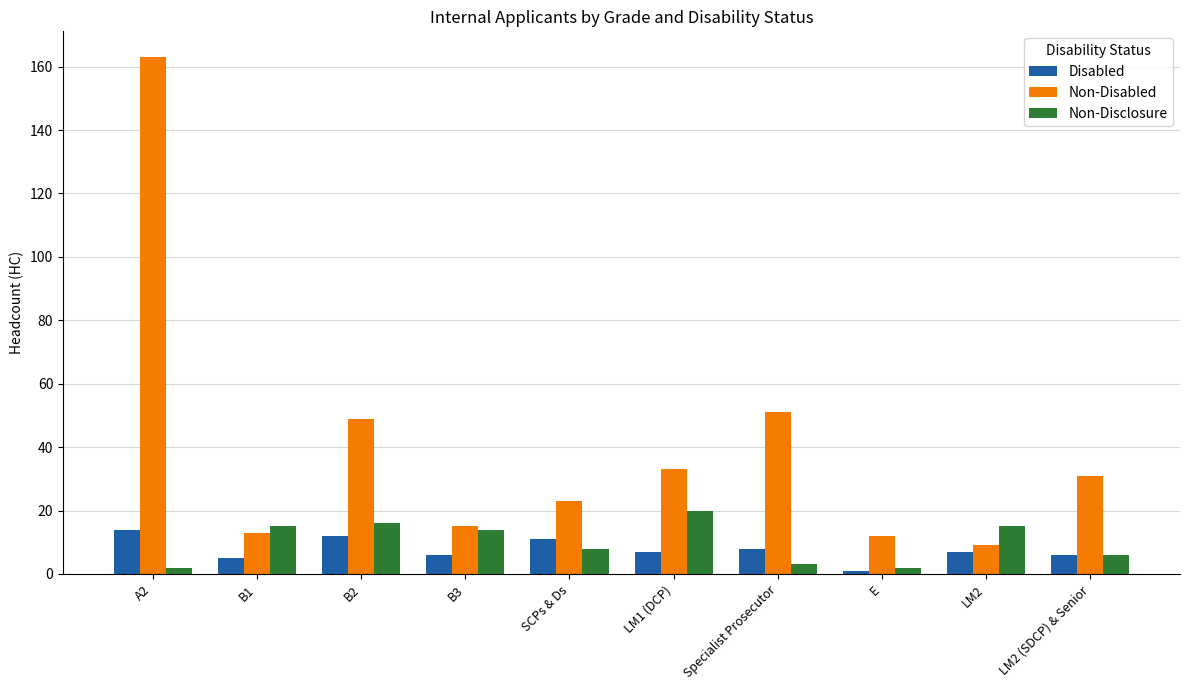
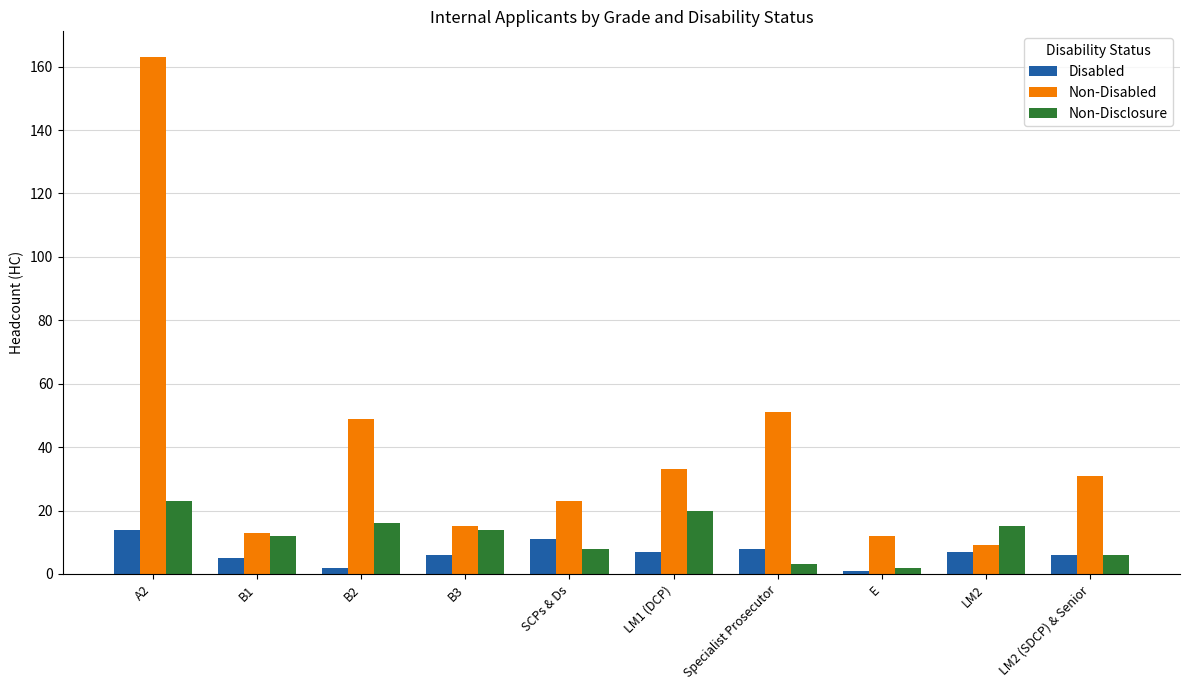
Non-Disclosure, A2: 2 -> 23
Non-Disclosure, B1: 15 -> 12
Disabled, B2: 12 -> 2
